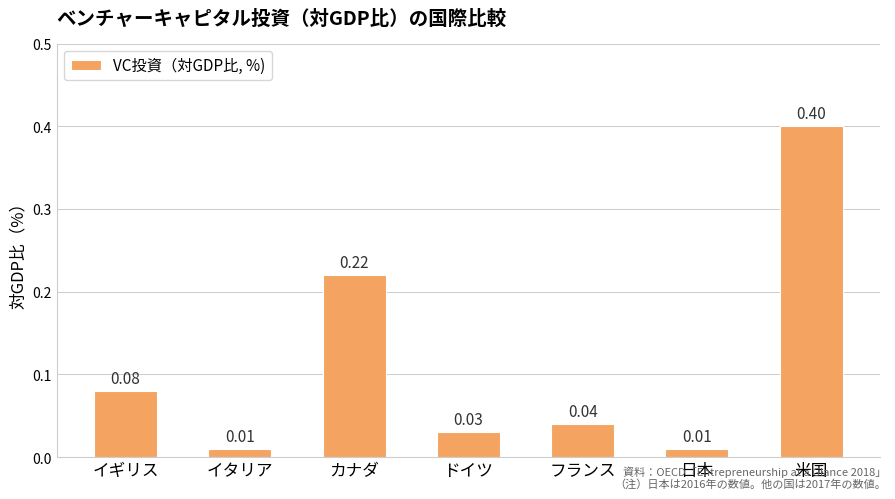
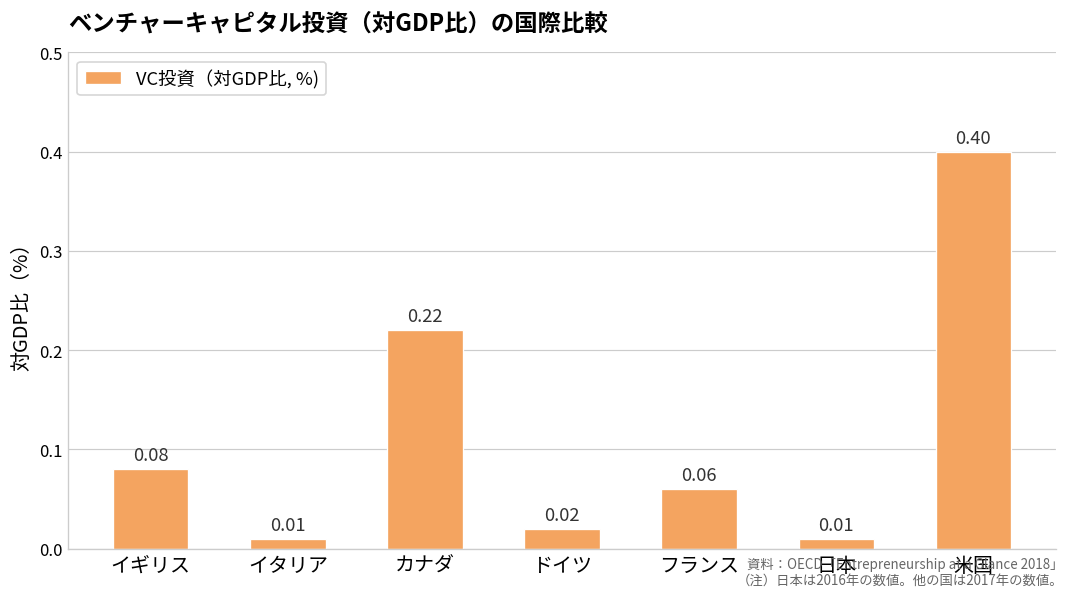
ドイツ: 0.03 -> 0.02
フランス: 0.04 -> 0.06
